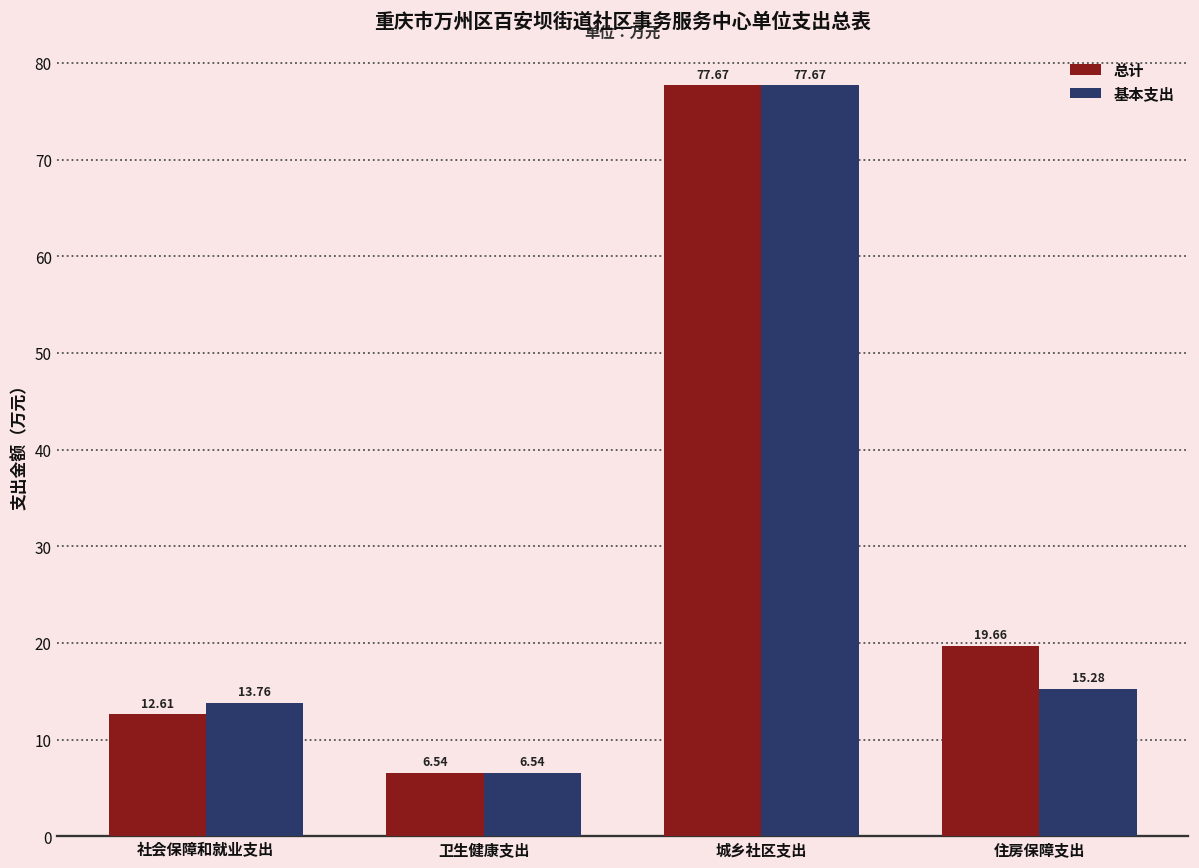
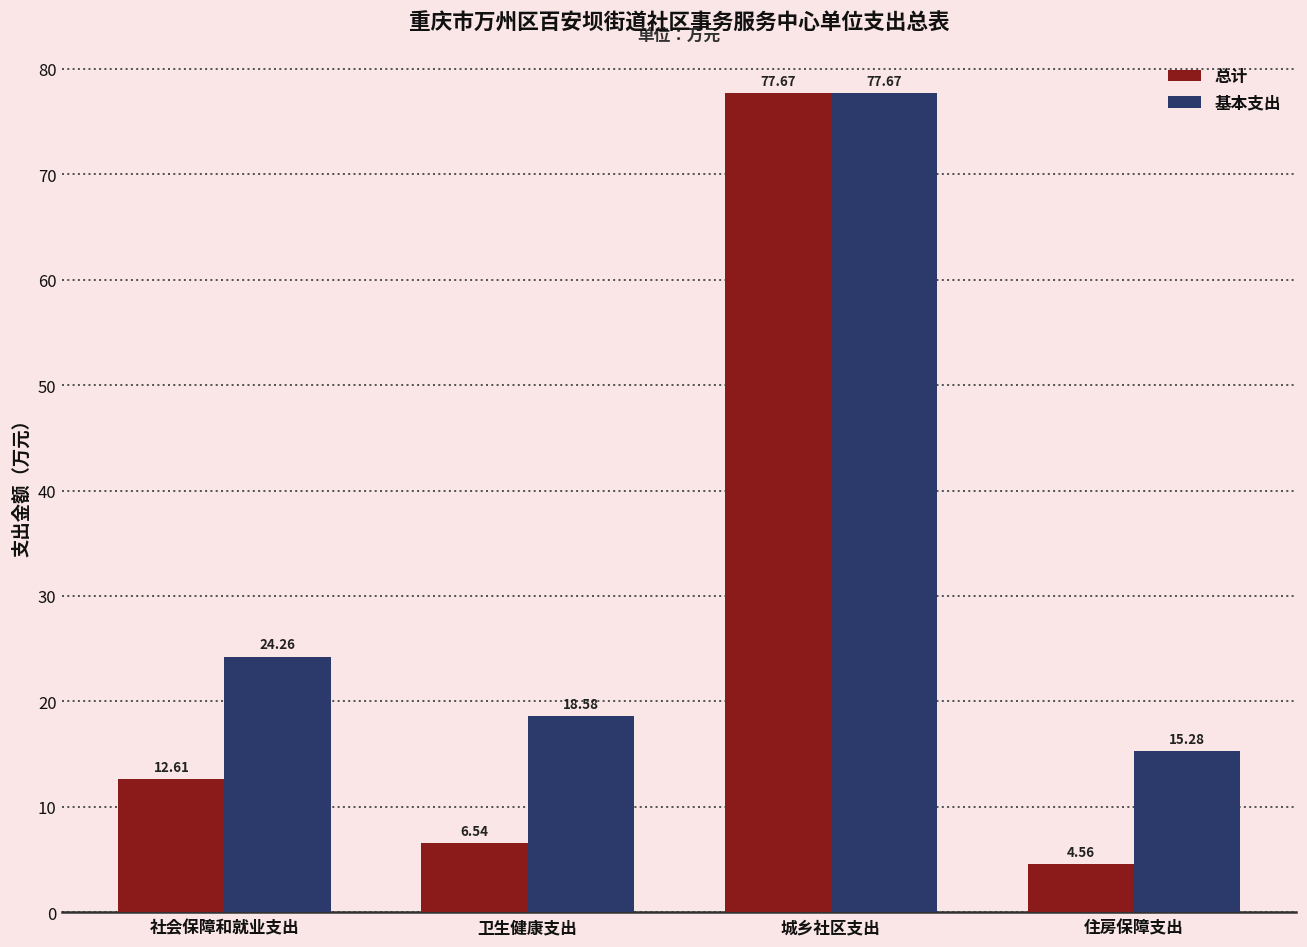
基本支出, 社会保障和就业支出: 13.76 -> 24.26
基本支出, 卫生健康支出: 6.54 -> 18.58
总计, 住房保障支出: 19.66 -> 4.56
